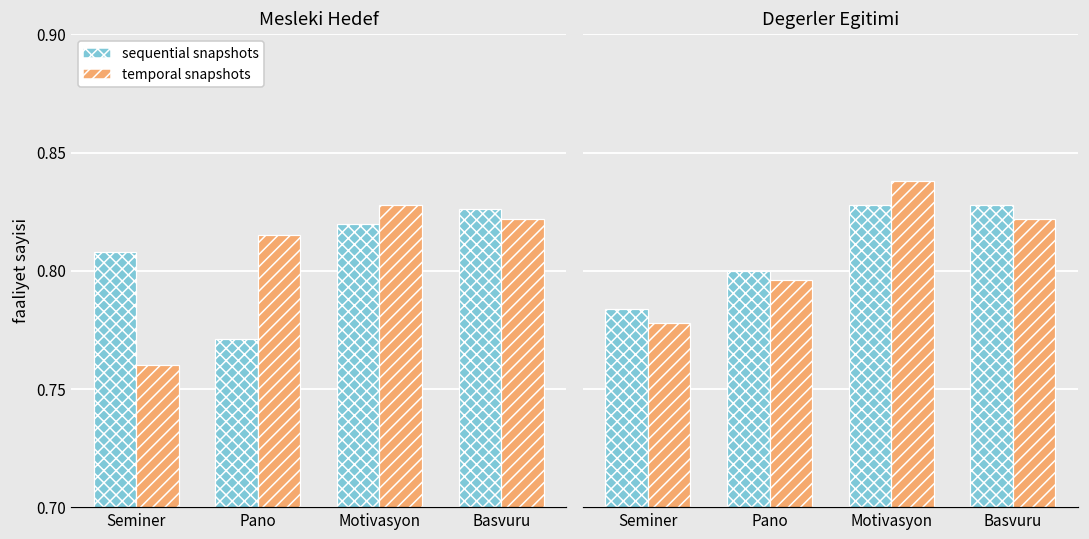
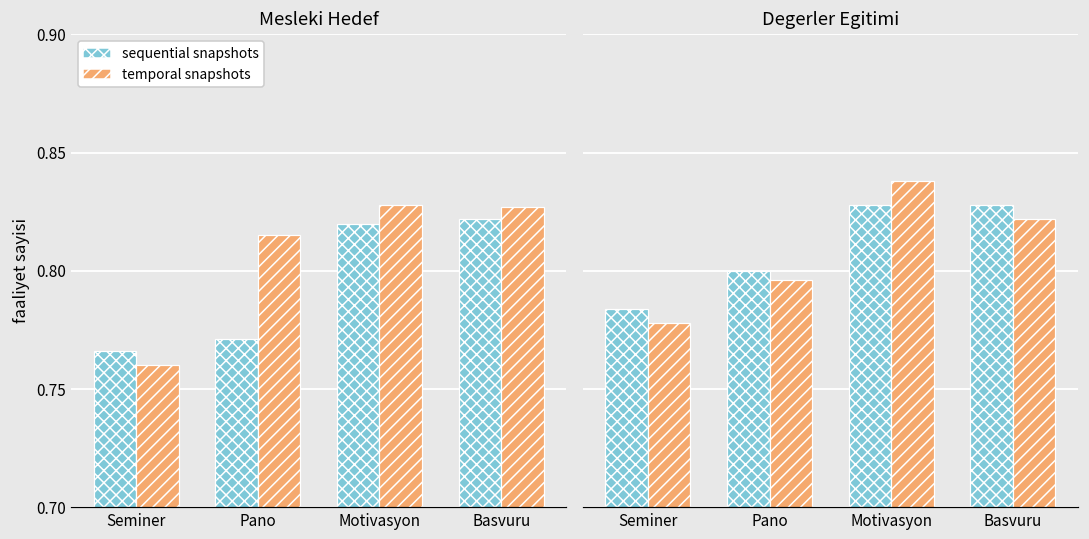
Mesleki Hedef, sequential snapshots, Seminer: 0.808 -> 0.766
Mesleki Hedef, sequential snapshots, Basvuru: 0.826 -> 0.822
Mesleki Hedef, temporal snapshots, Basvuru: 0.822 -> 0.827
